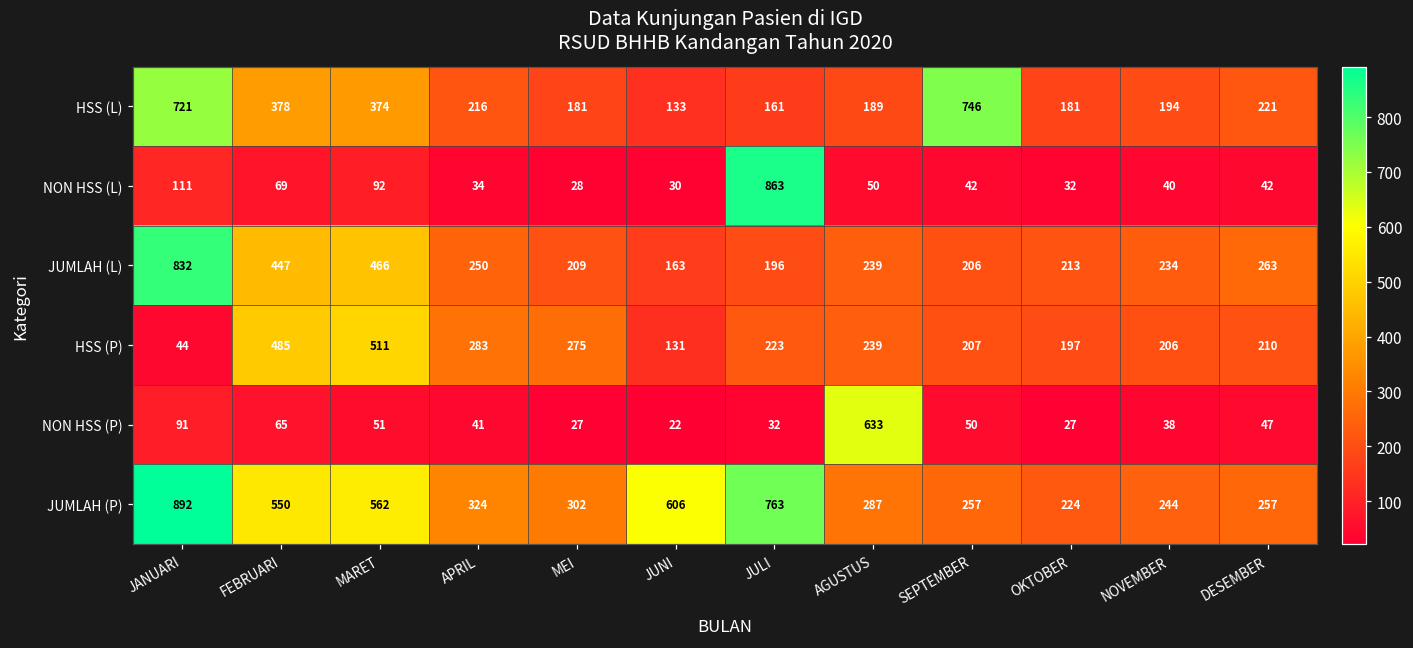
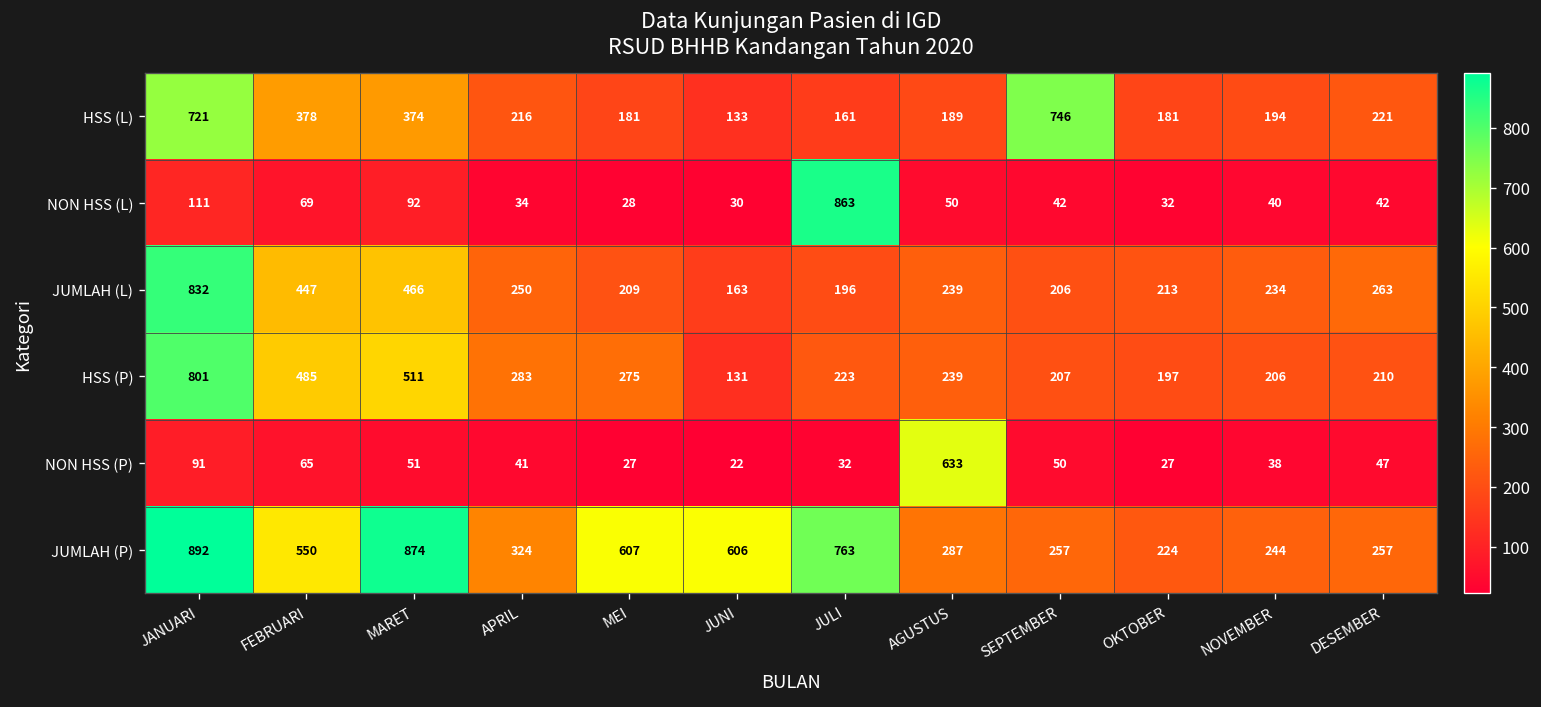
HSS (P), JANUARI: 44 -> 801
JUMLAH (P), MARET: 562 -> 874
JUMLAH (P), MEI: 302 -> 607
